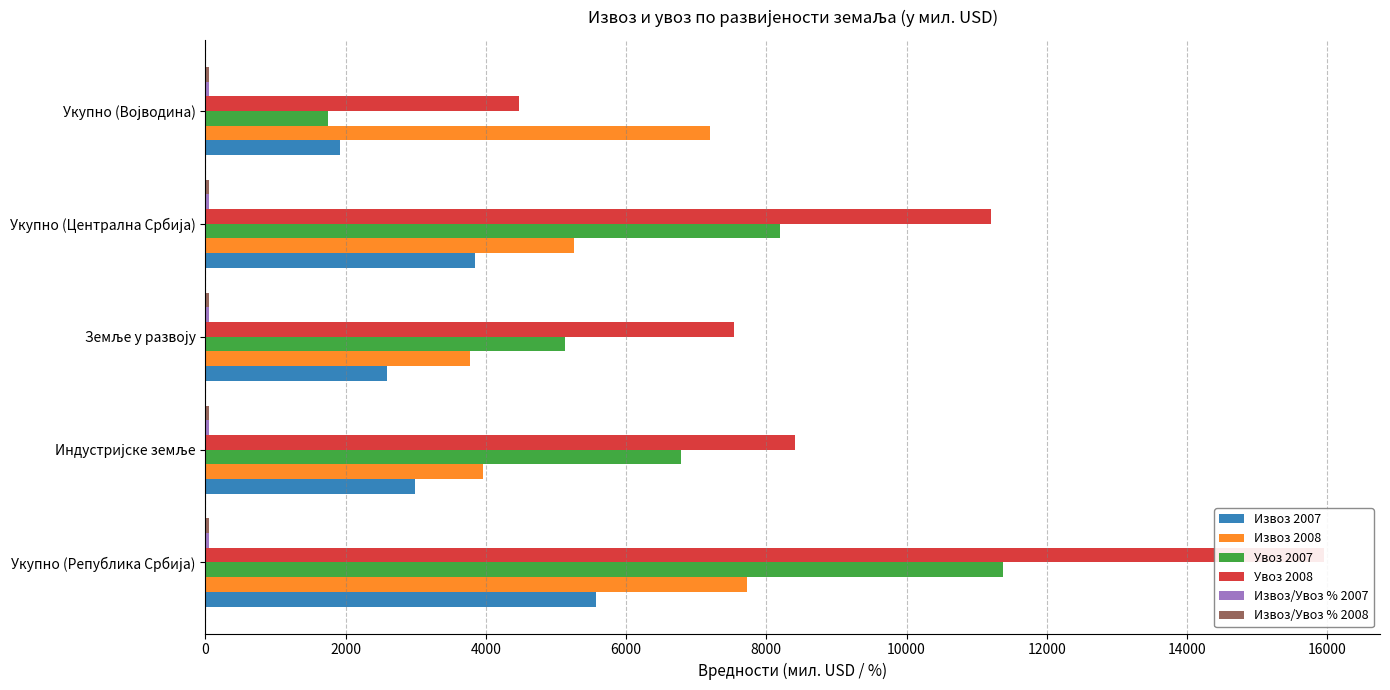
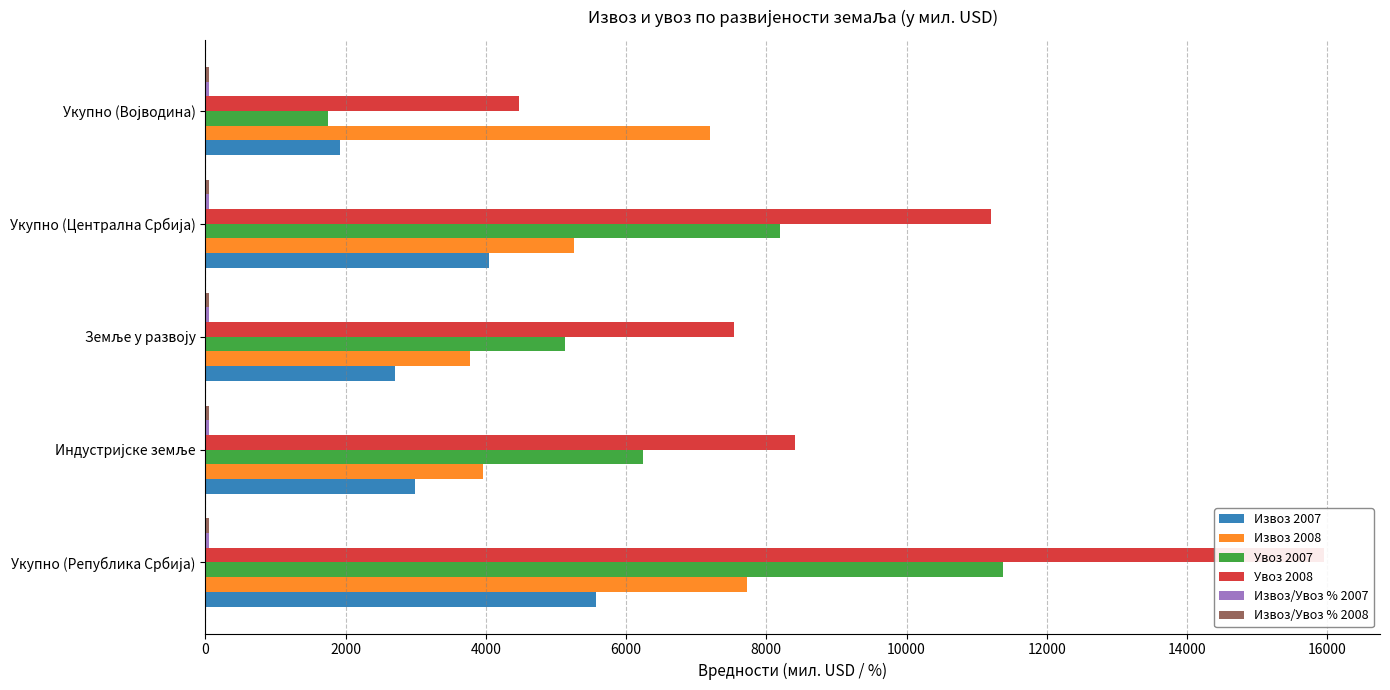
Извоз 2007, Укупно (Централна Србија): 3800 -> 4000
Извоз 2007, Земље у развоју: 2600 -> 2700
Увоз 2007, Индустријске земље: 6800 -> 6200
